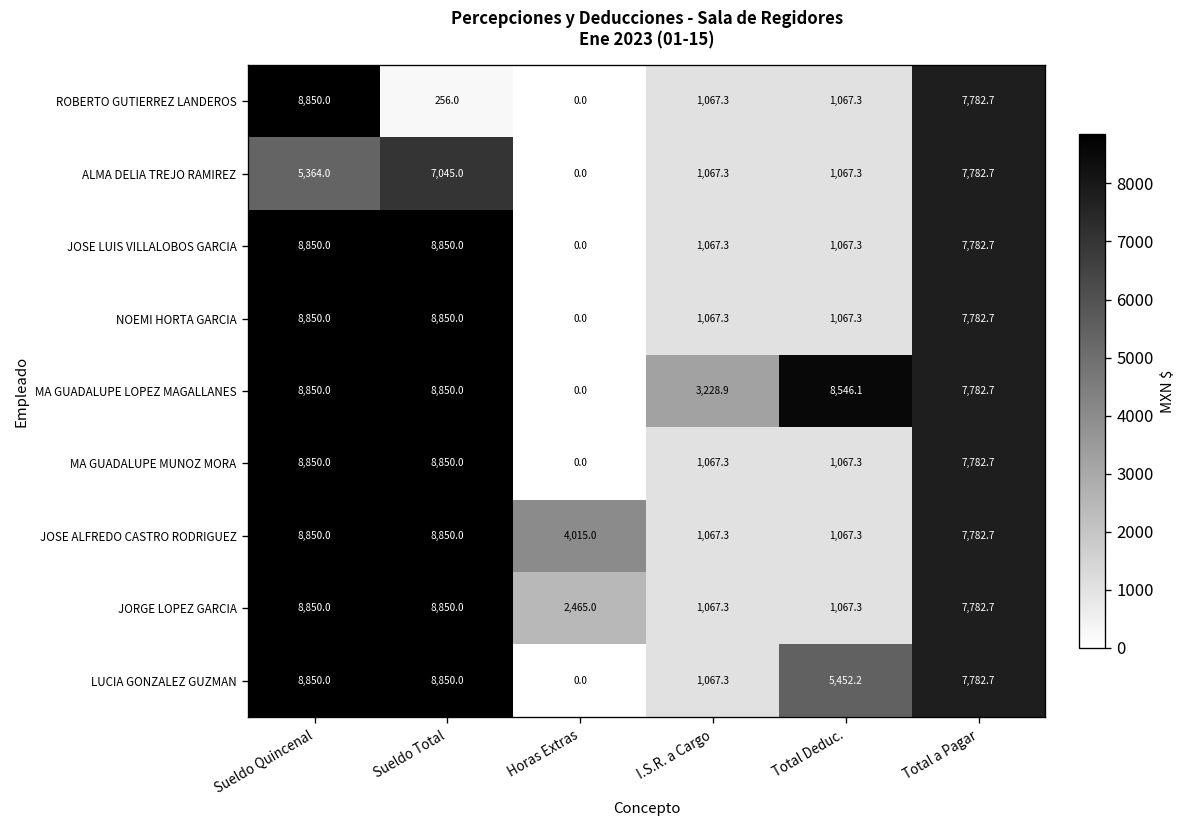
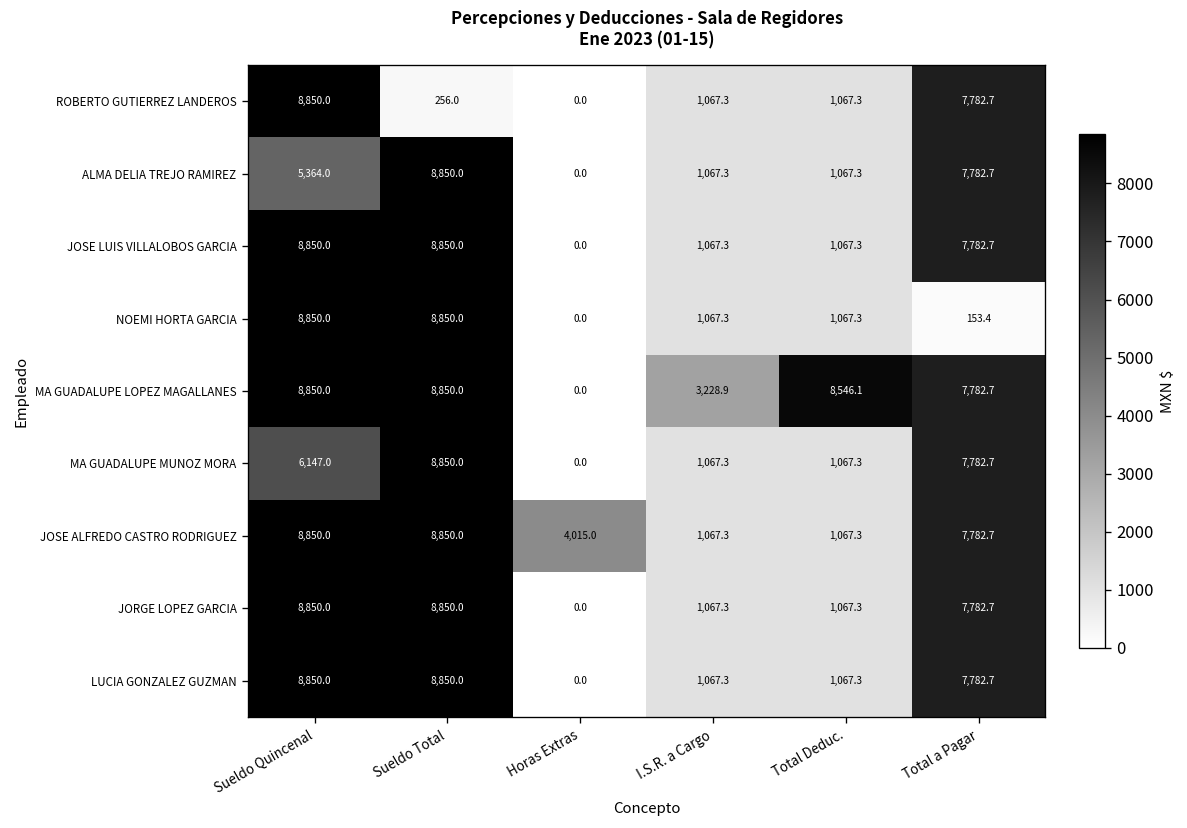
ALMA DELIA TREJO RAMIREZ, Sueldo Total: 7,045.0 -> 8,850.0
NOEMI HORTA GARCIA, Total a Pagar: 7,782.7 -> 153.4
MA GUADALUPE MUNOZ MORA, Sueldo Quincenal: 8,850.0 -> 6,147.0
JORGE LOPEZ GARCIA, Horas Extras: 2,465.0 -> 0.0
LUCIA GONZALEZ GUZMAN, Total Deduc.: 5,452.2 -> 1,067.3
